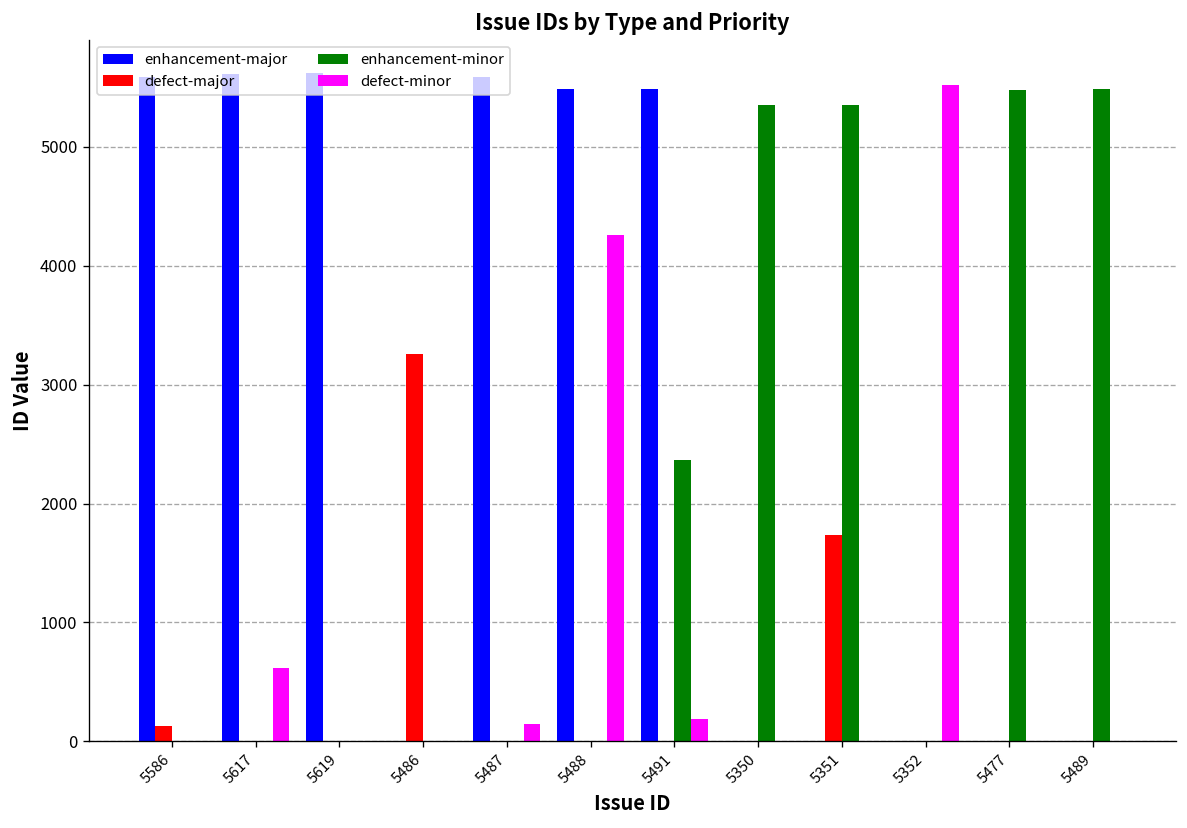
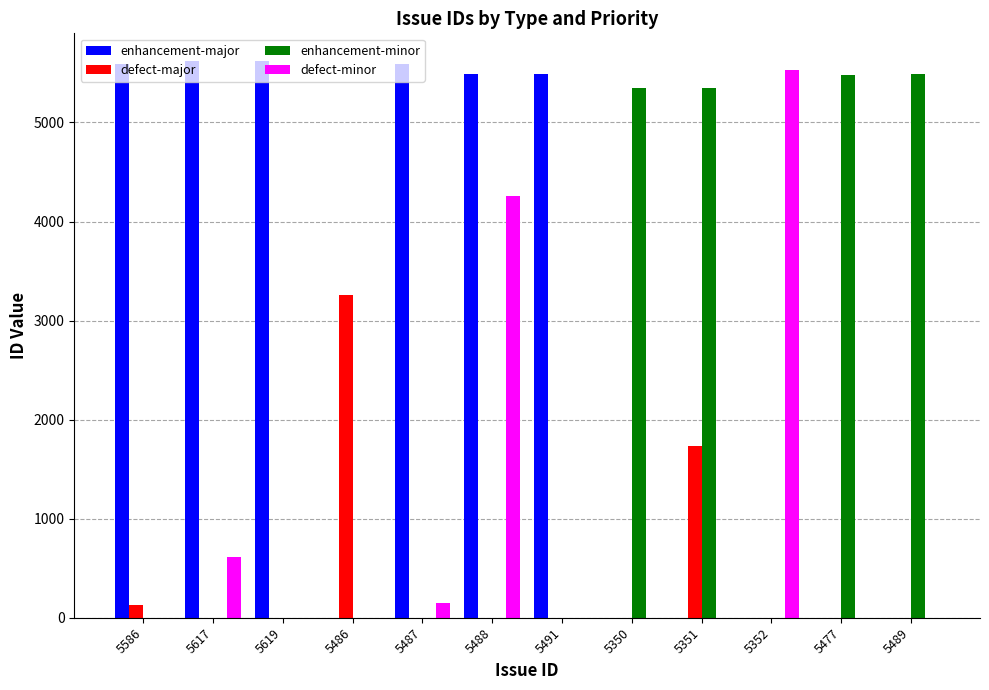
enhancement-minor, 5491: 2400 -> 0
defect-minor, 5491: 200 -> 0
